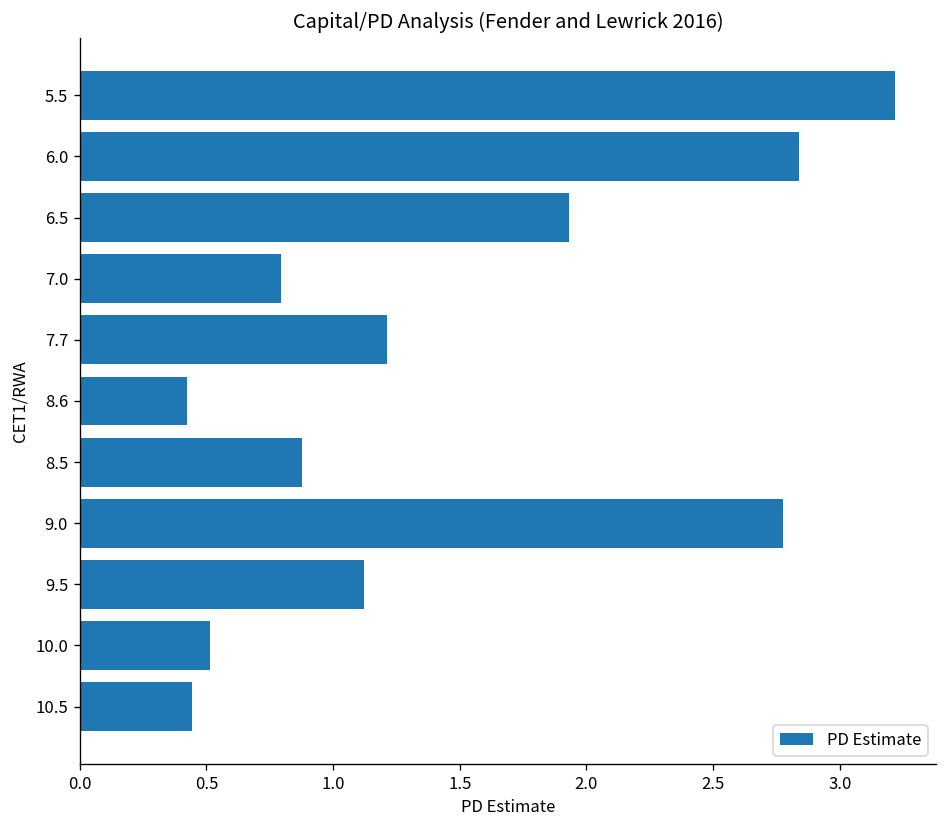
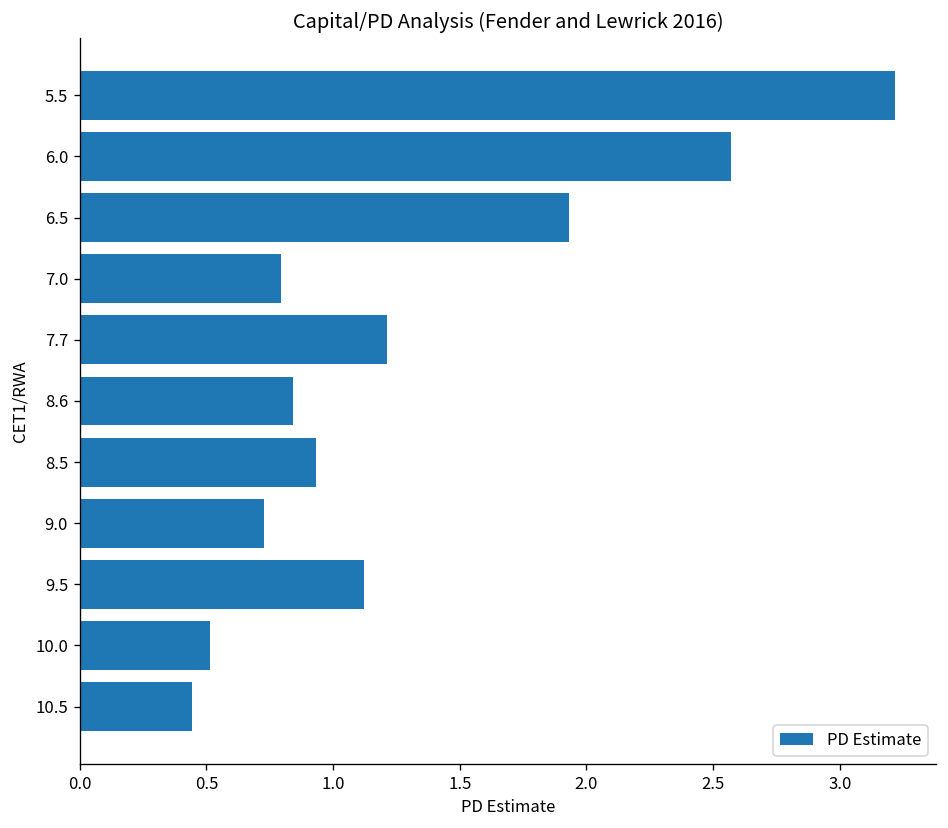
6.0: 2.84 -> 2.57
8.6: 0.42 -> 0.84
8.5: 0.88 -> 0.93
9.0: 2.78 -> 0.73
